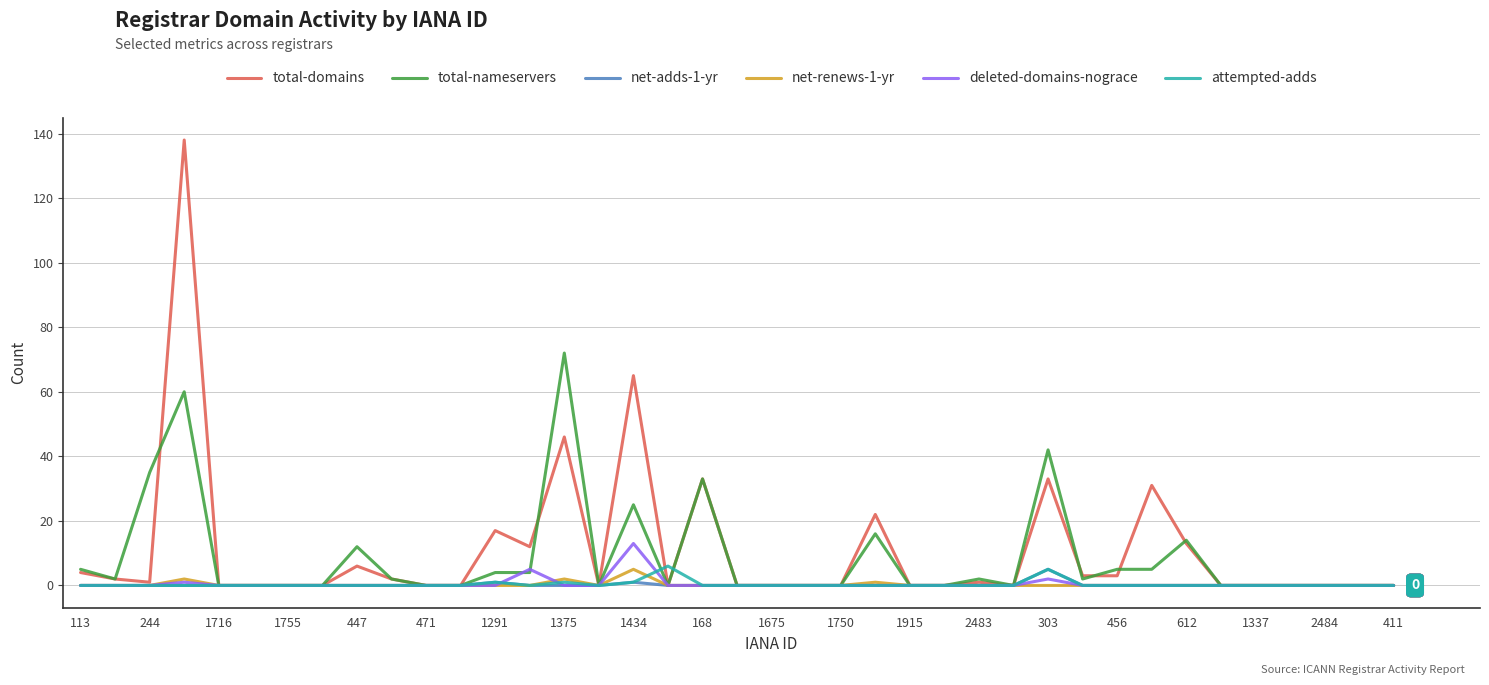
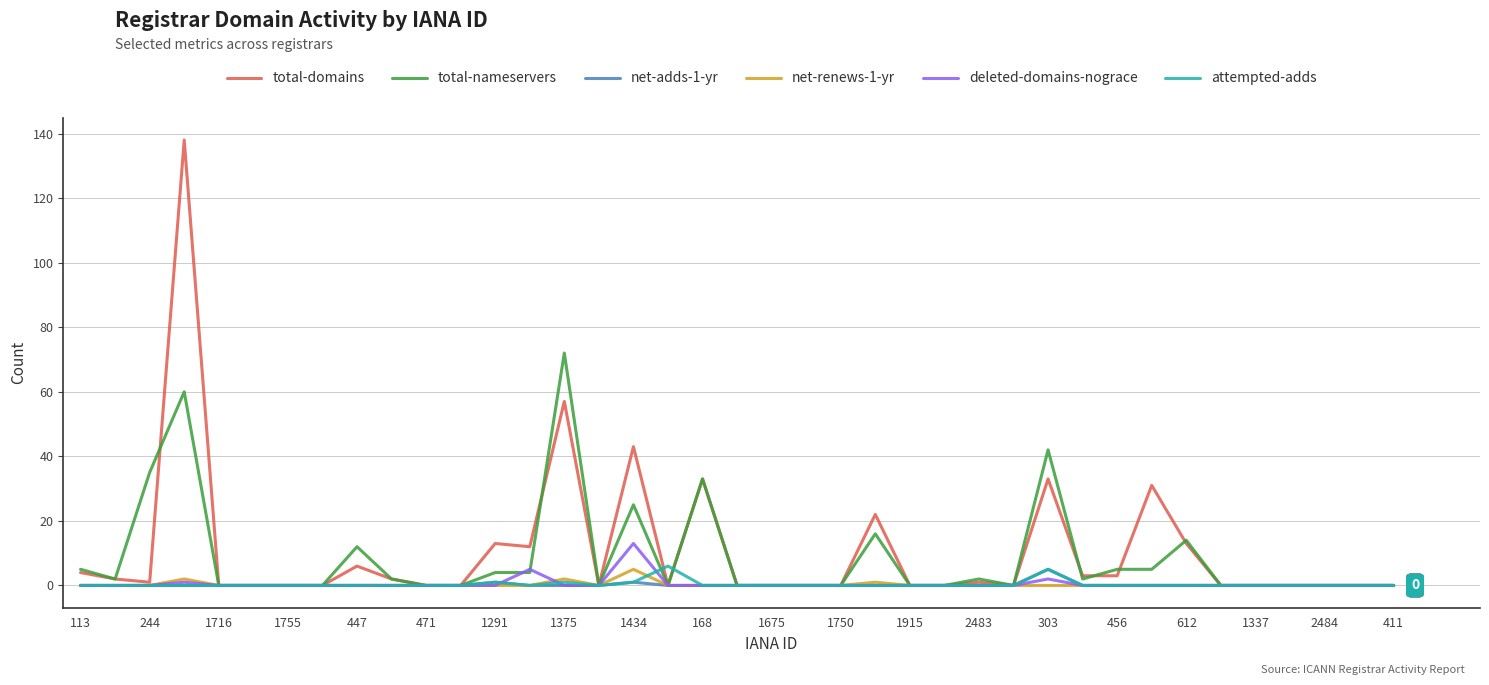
total-domains, 1291: 17 -> 13
total-domains, 1375: 46 -> 57
total-domains, 1434: 65 -> 43
